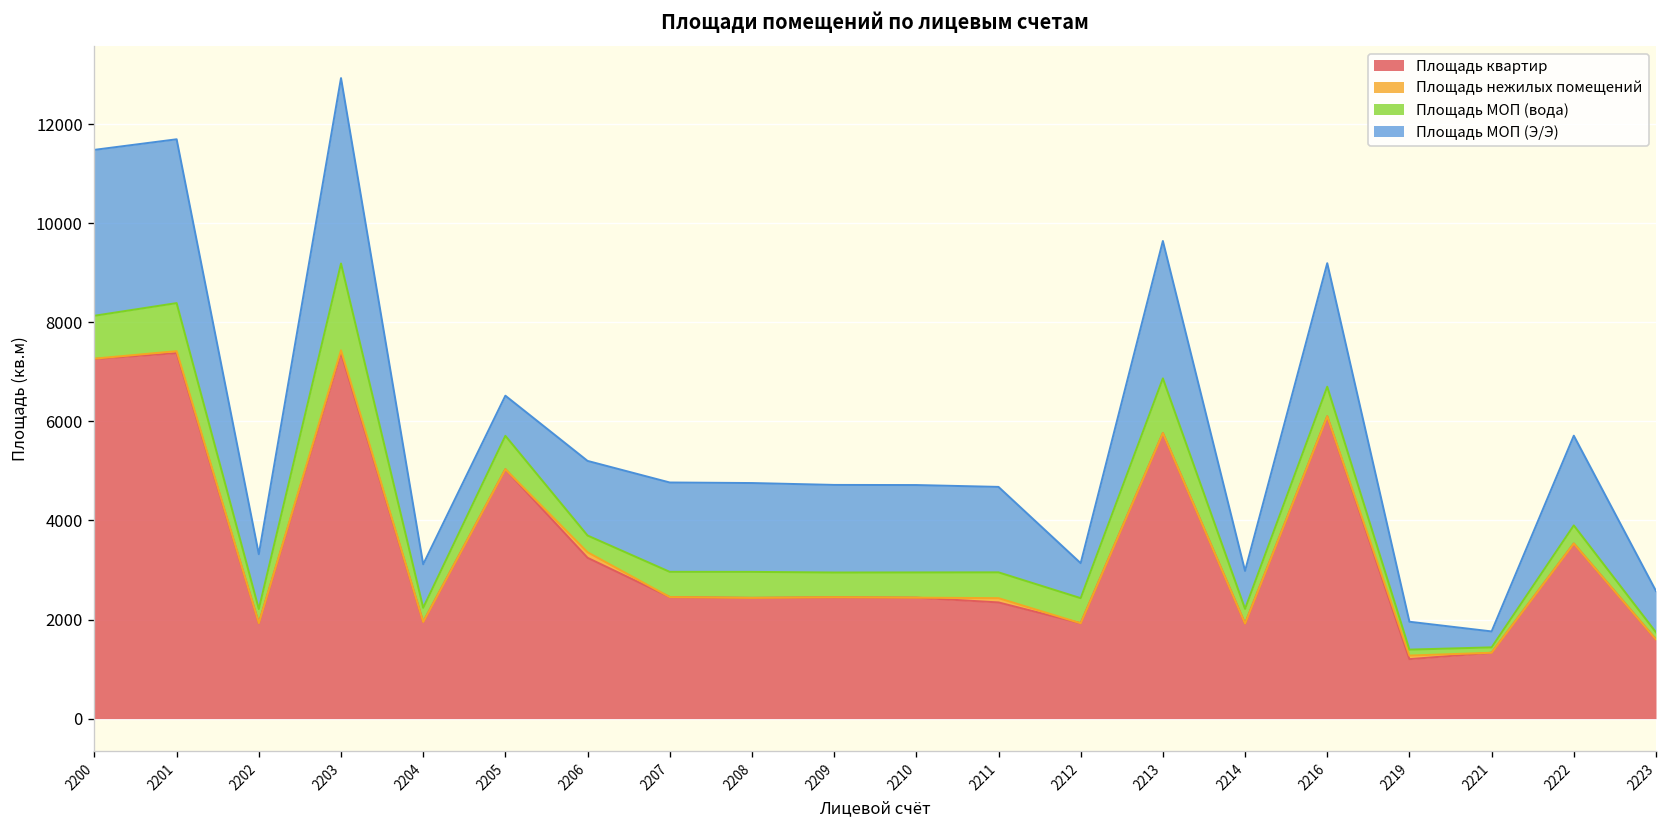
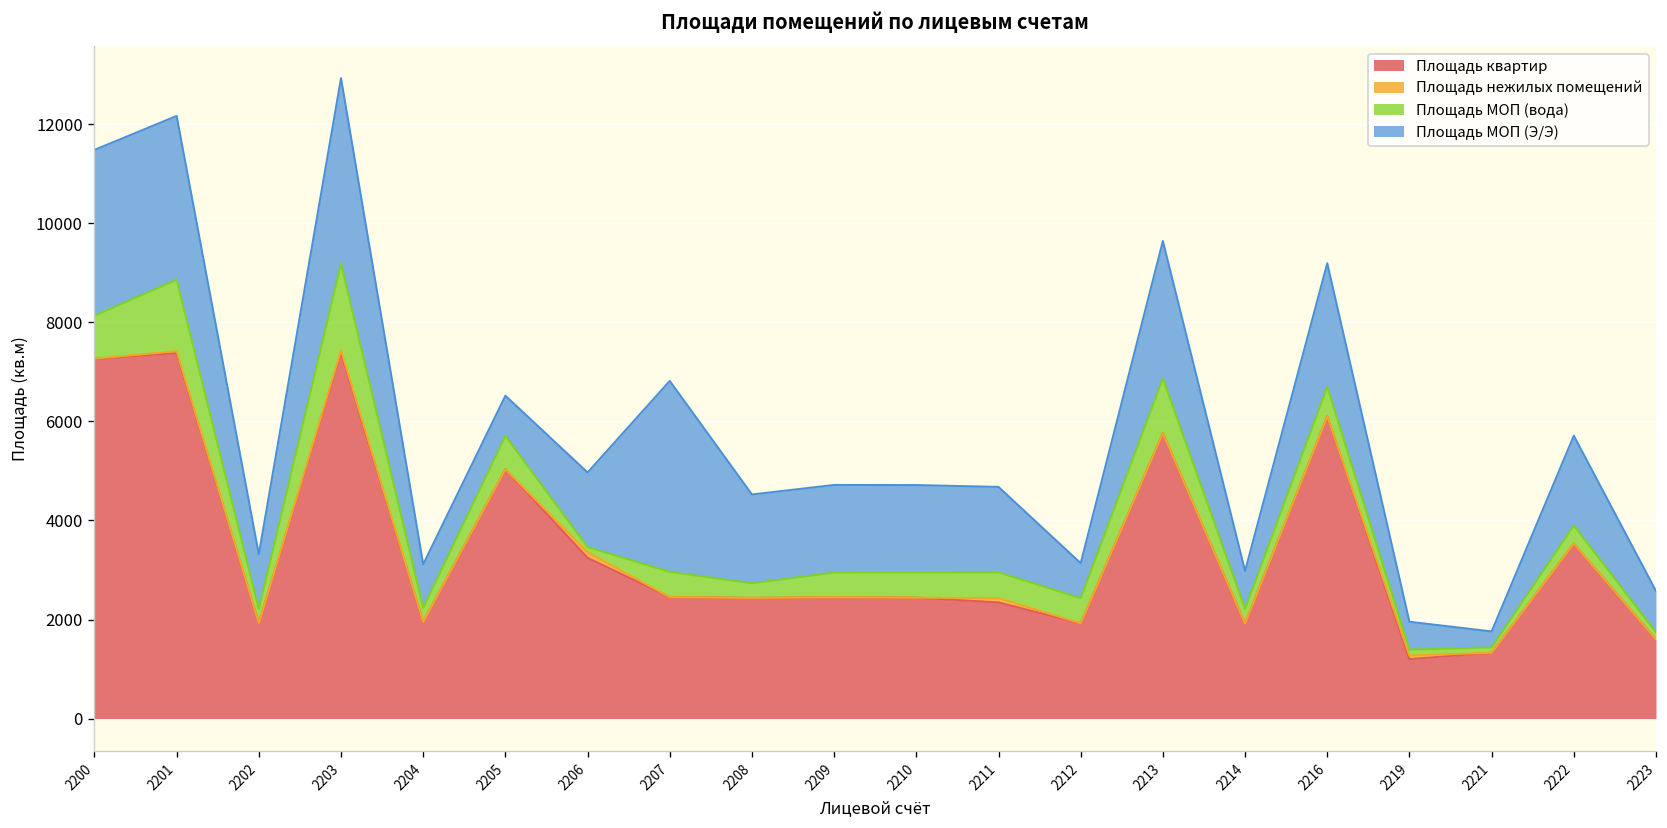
Площадь МОП (вода), 2201: 1000 -> 1400
Площадь МОП (вода), 2206: 300 -> 100
Площадь МОП (Э/Э), 2207: 1800 -> 3900
Площадь МОП (вода), 2208: 500 -> 300
